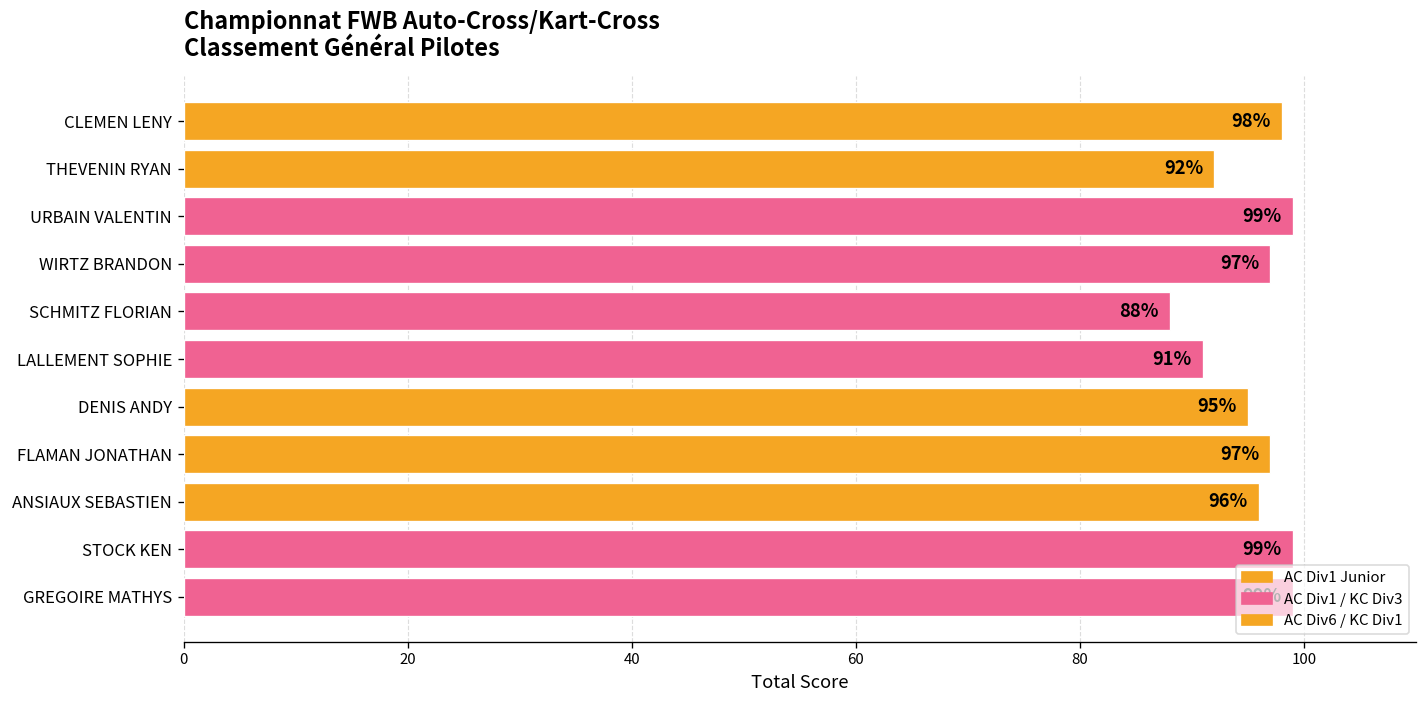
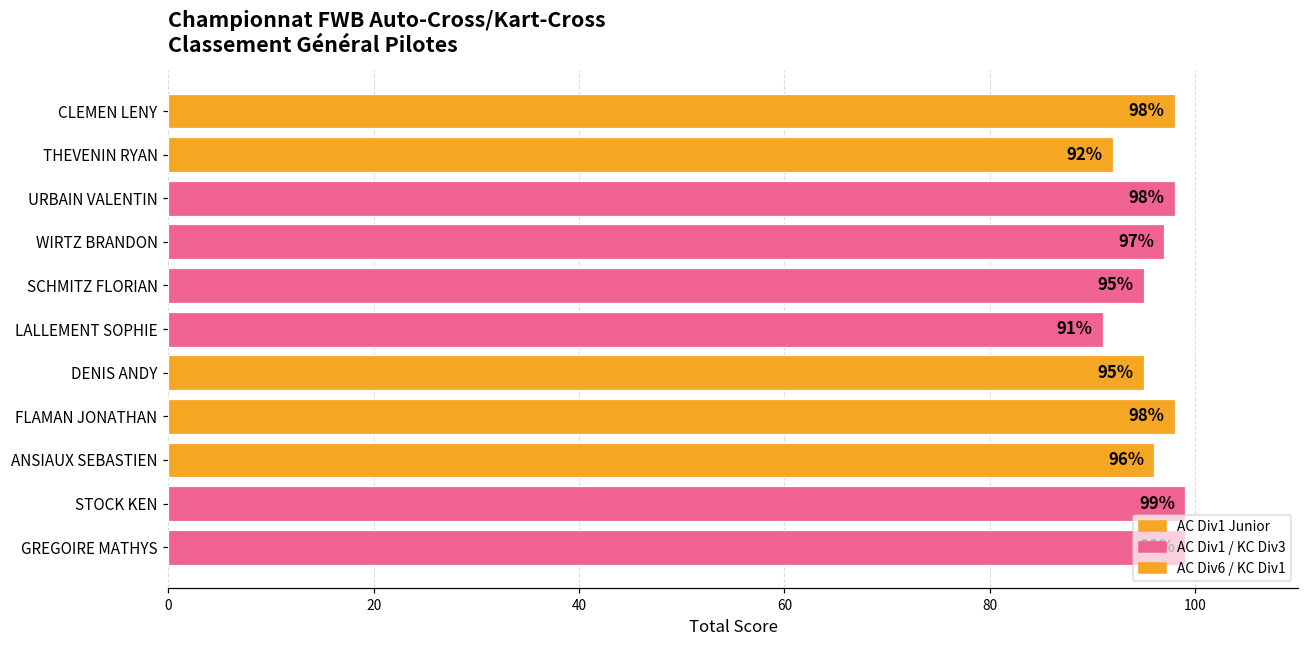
URBAIN VALENTIN: 99% -> 98%
SCHMITZ FLORIAN: 88% -> 95%
FLAMAN JONATHAN: 97% -> 98%
